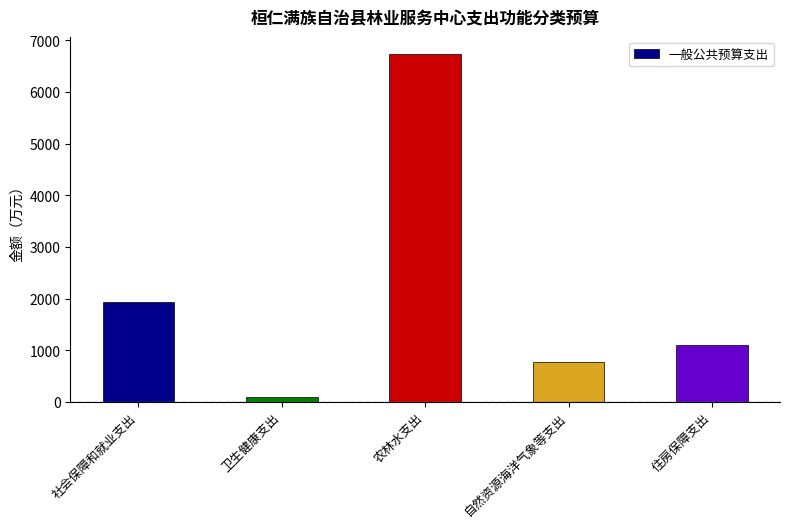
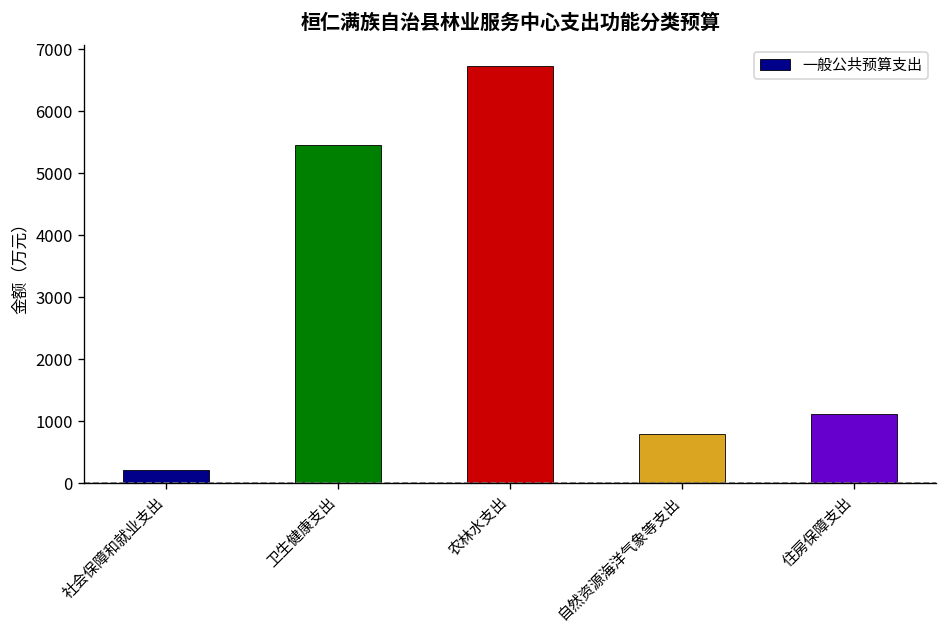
社会保障和就业支出: 1900 -> 200
卫生健康支出: 100 -> 5400
